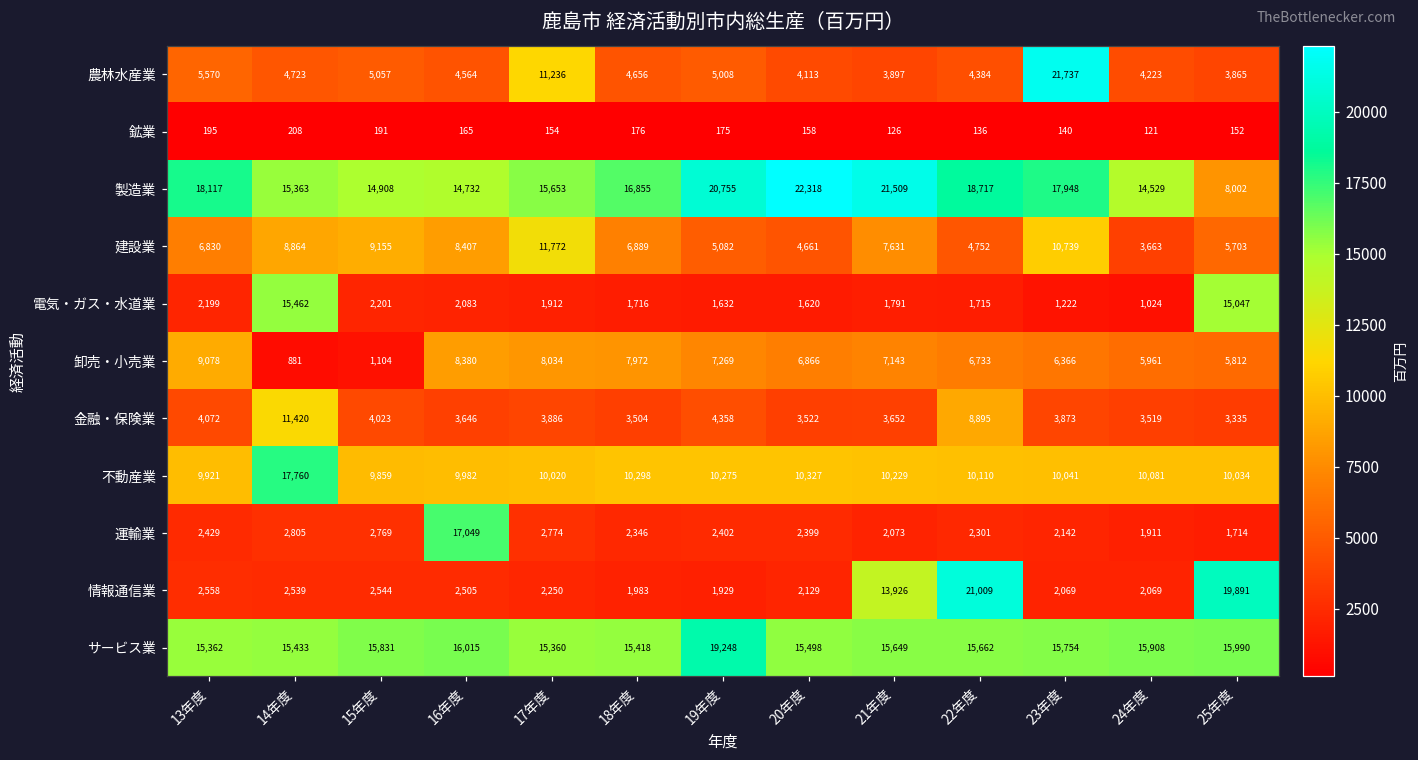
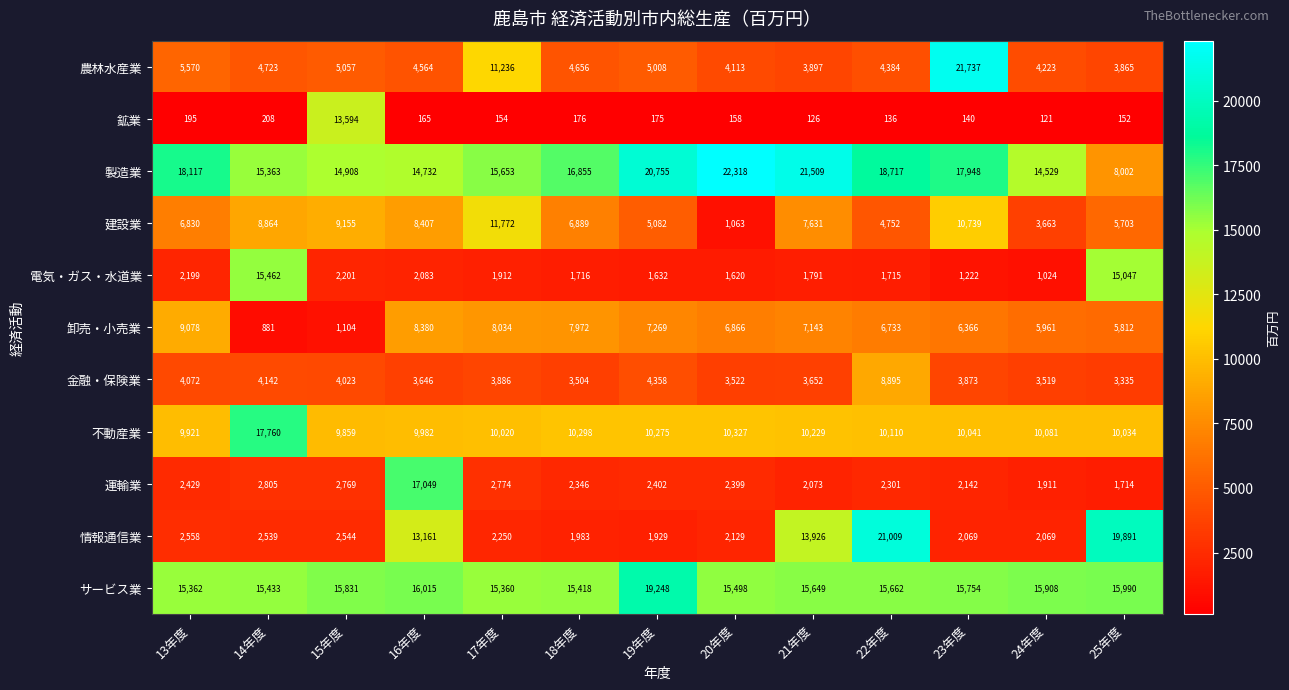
鉱業, 15年度: 191 -> 13,594
建設業, 20年度: 4,661 -> 1,063
金融・保険業, 14年度: 11,420 -> 4,142
情報通信業, 16年度: 2,505 -> 13,161
